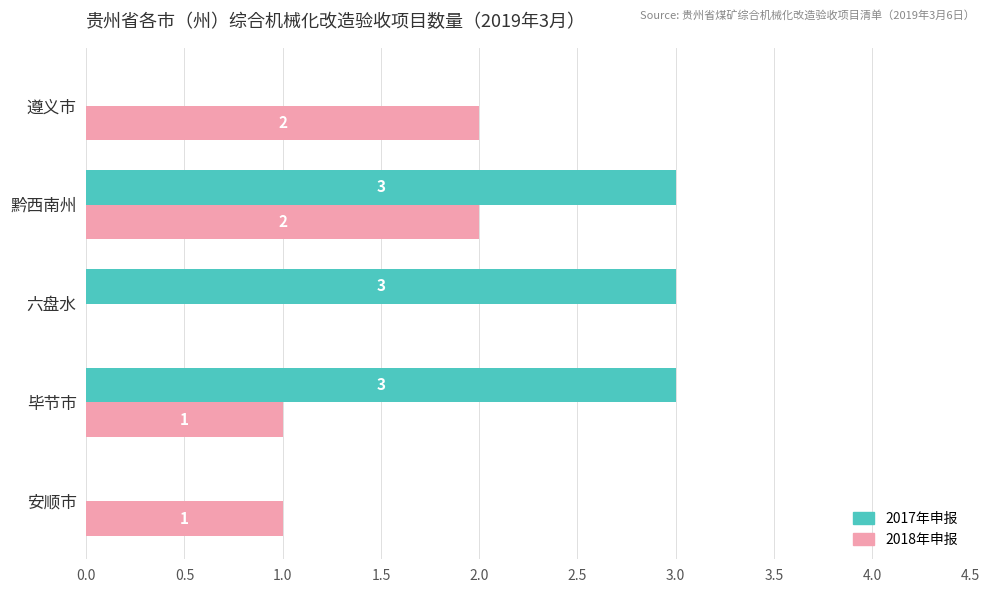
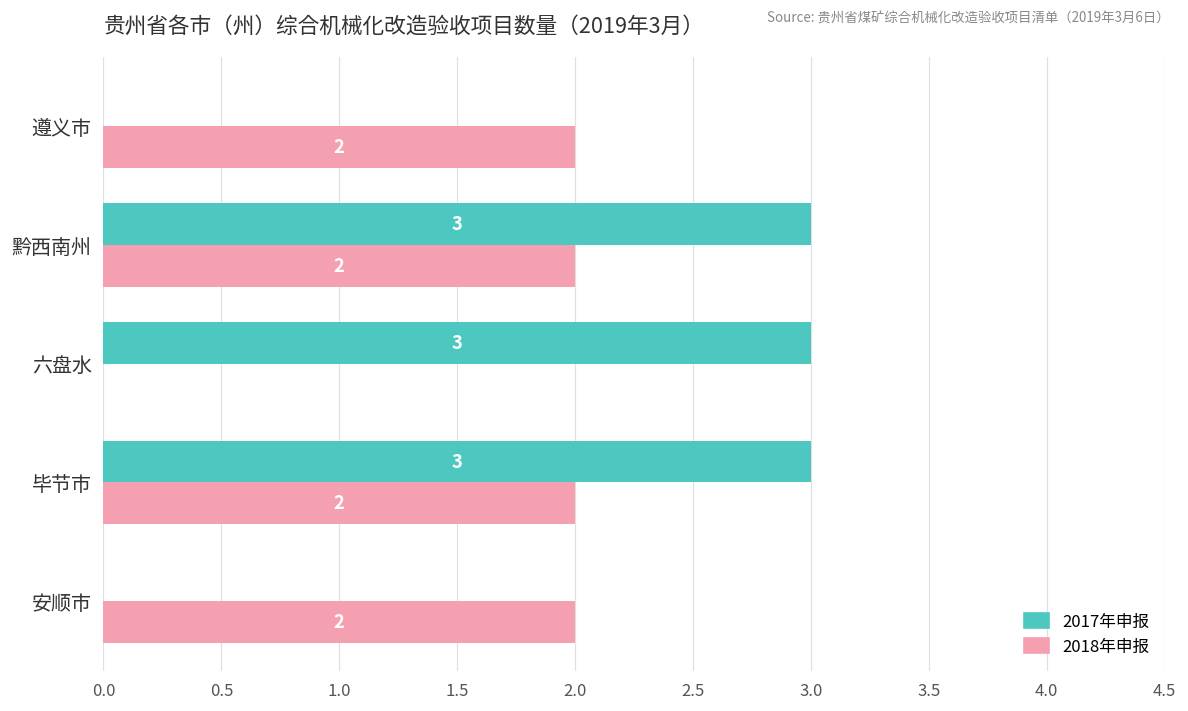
2018年申报, 毕节市: 1 -> 2
2018年申报, 安顺市: 1 -> 2
